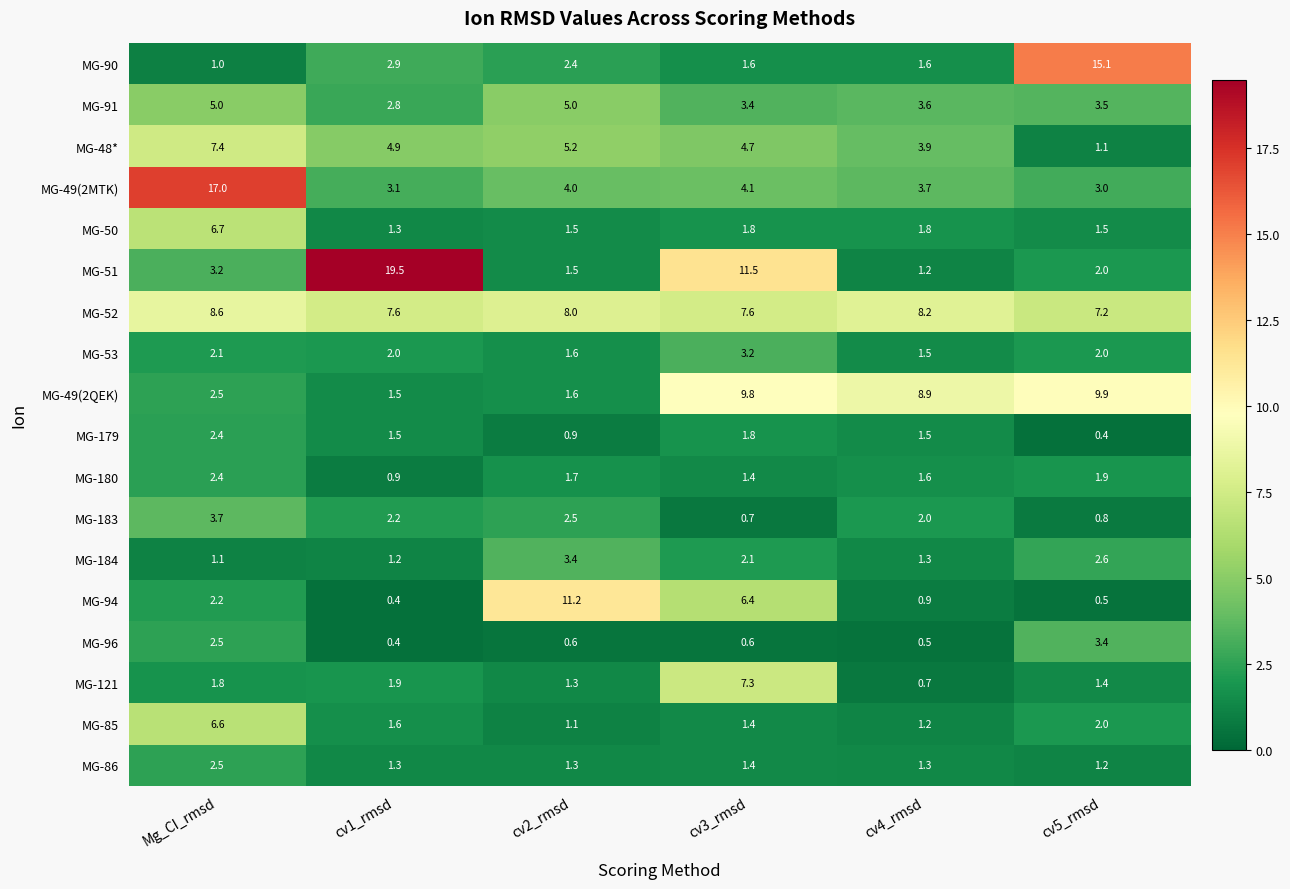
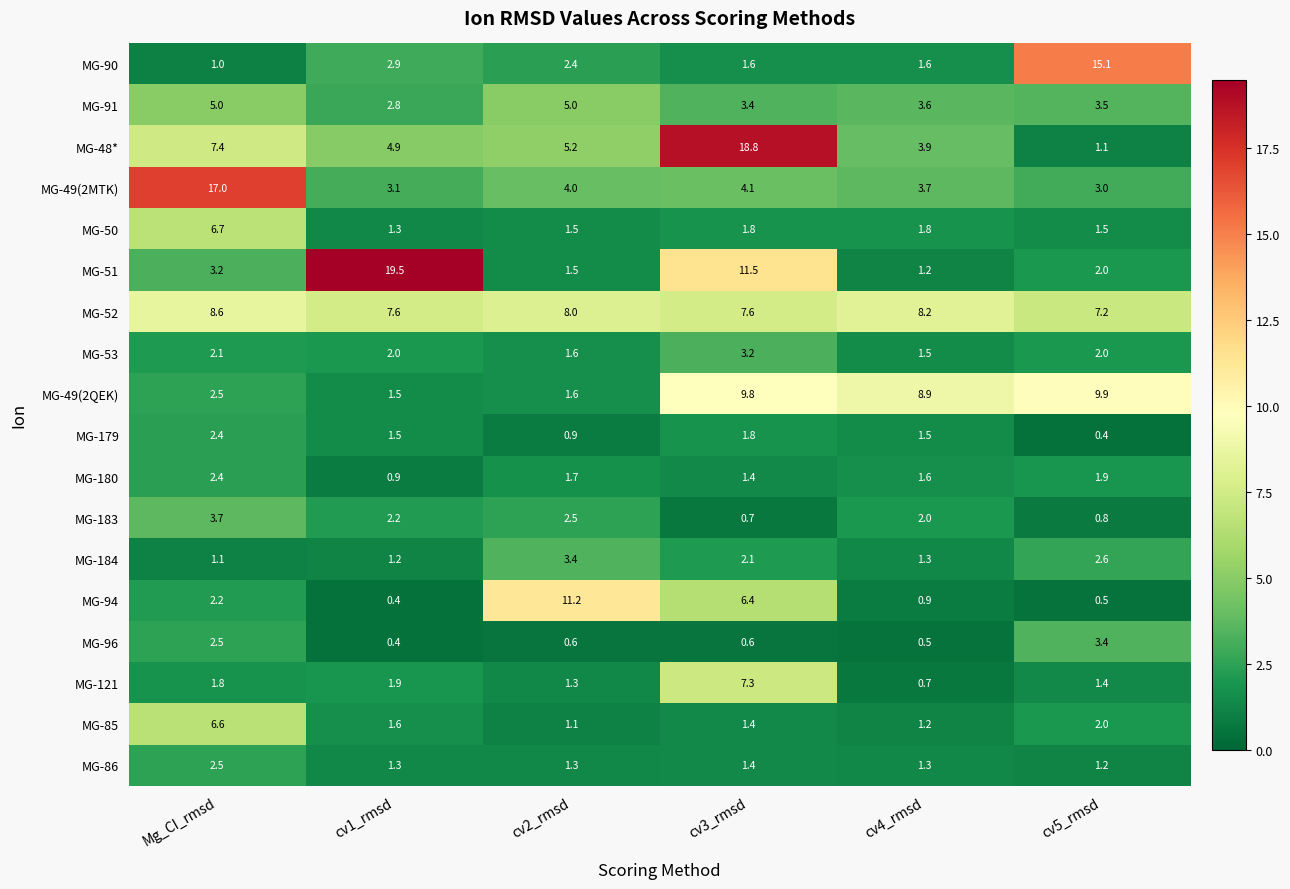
MG-48*, cv3_rmsd: 4.7 -> 18.8
